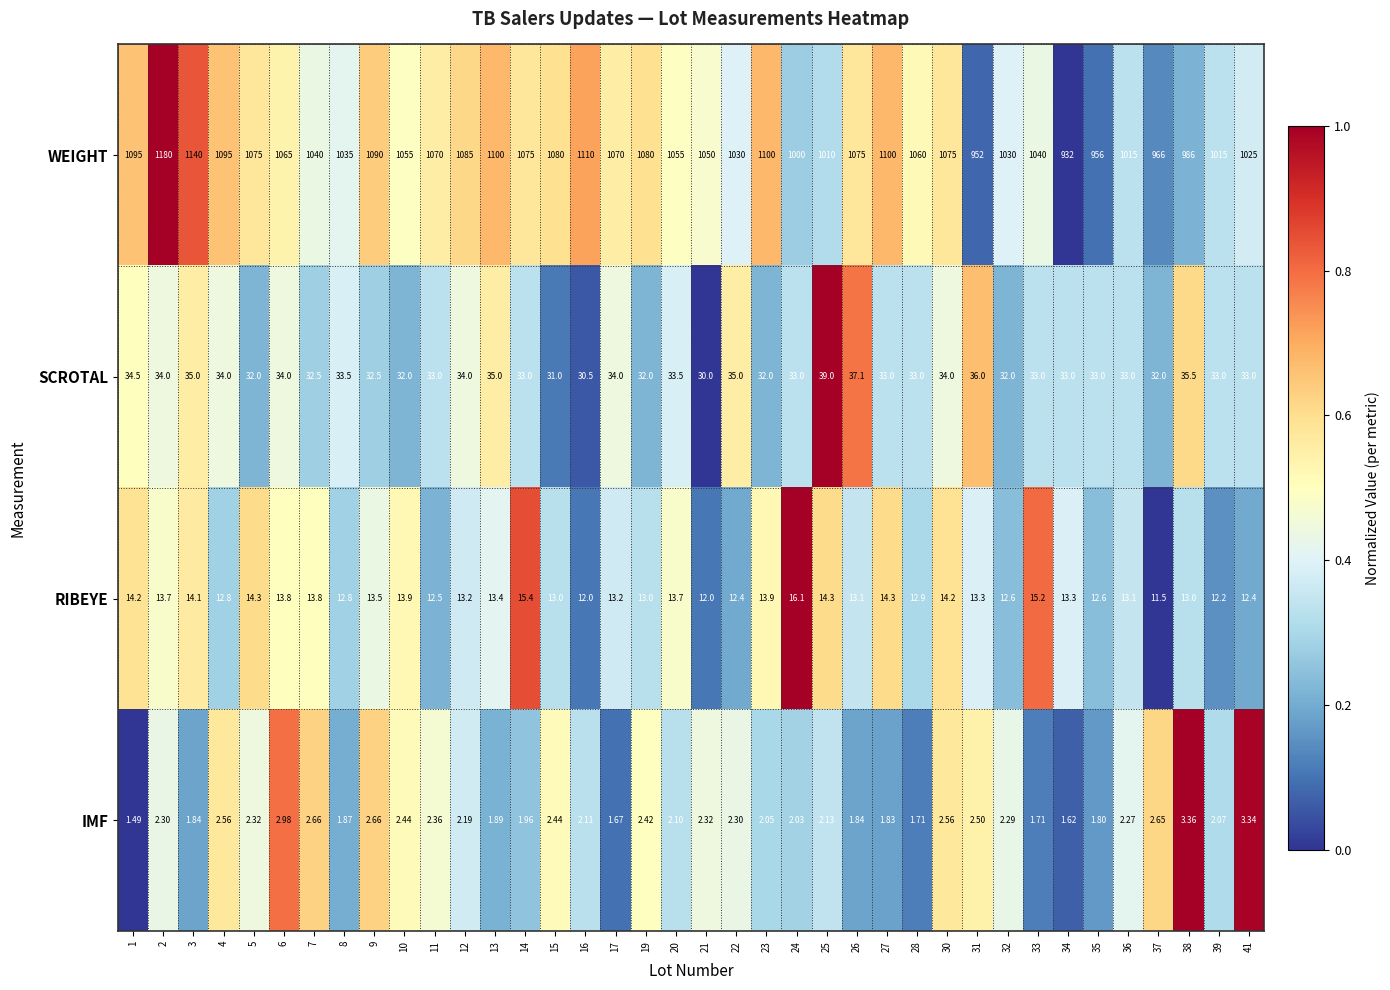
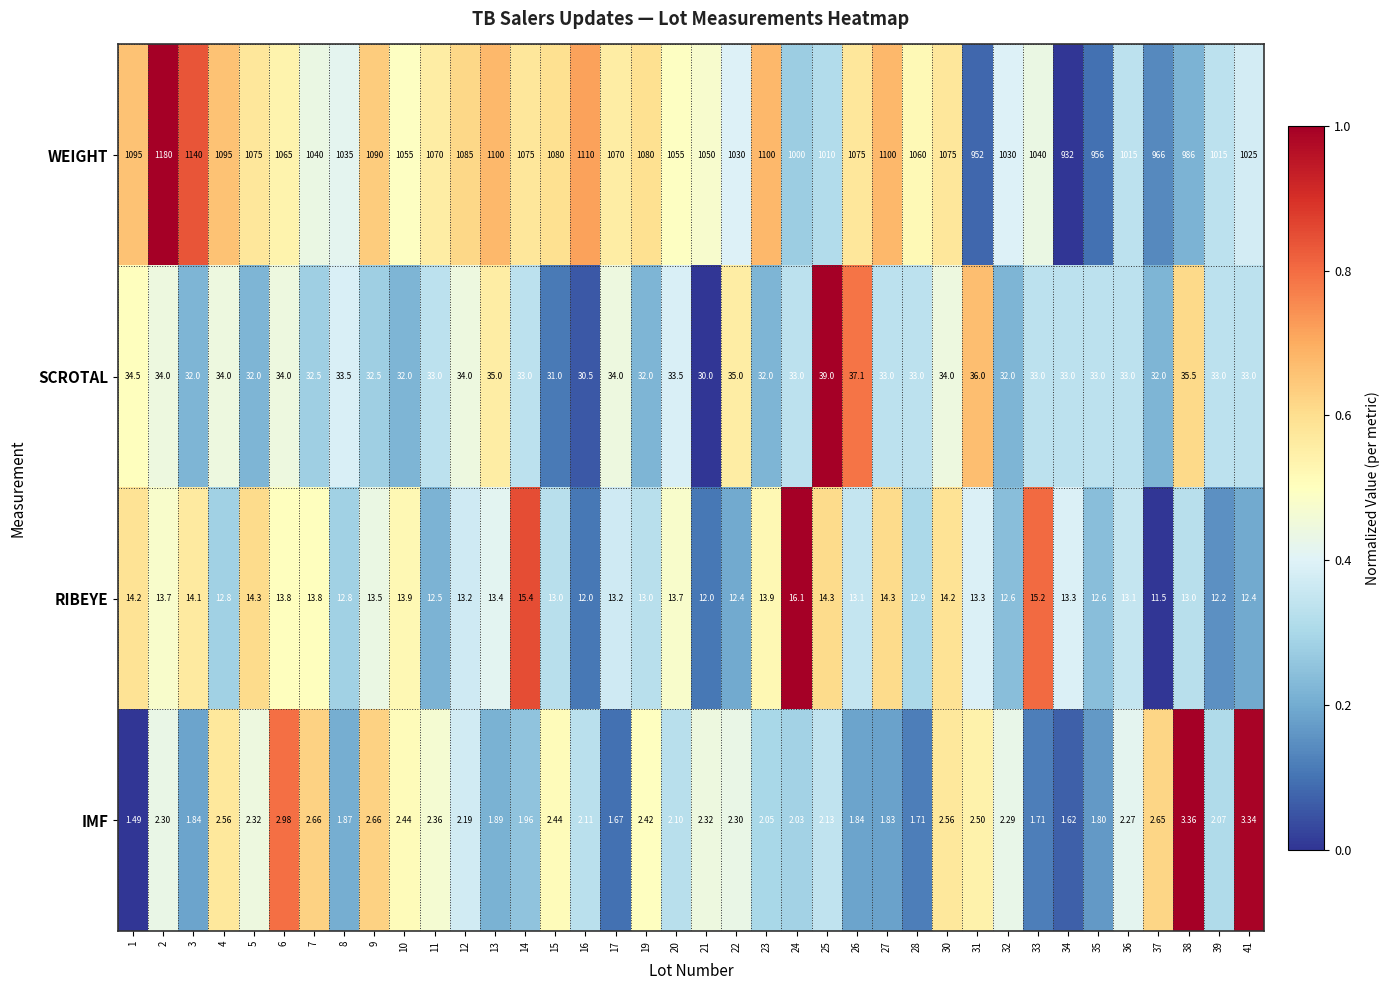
SCROTAL, 3: 35.0 -> 32.0
